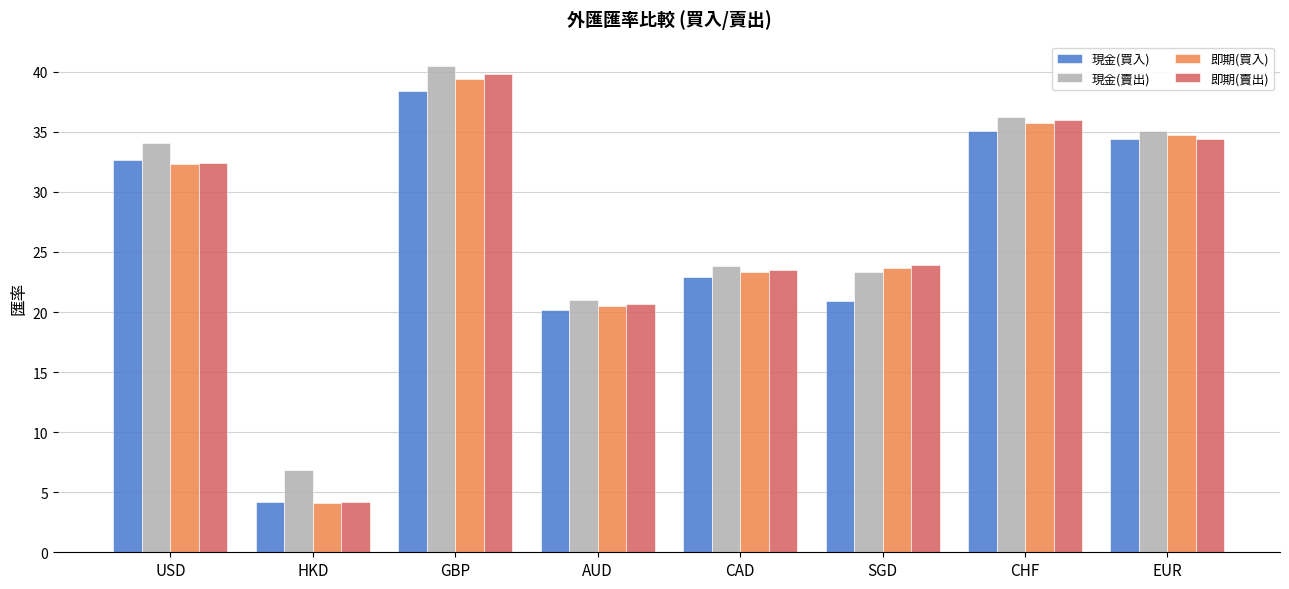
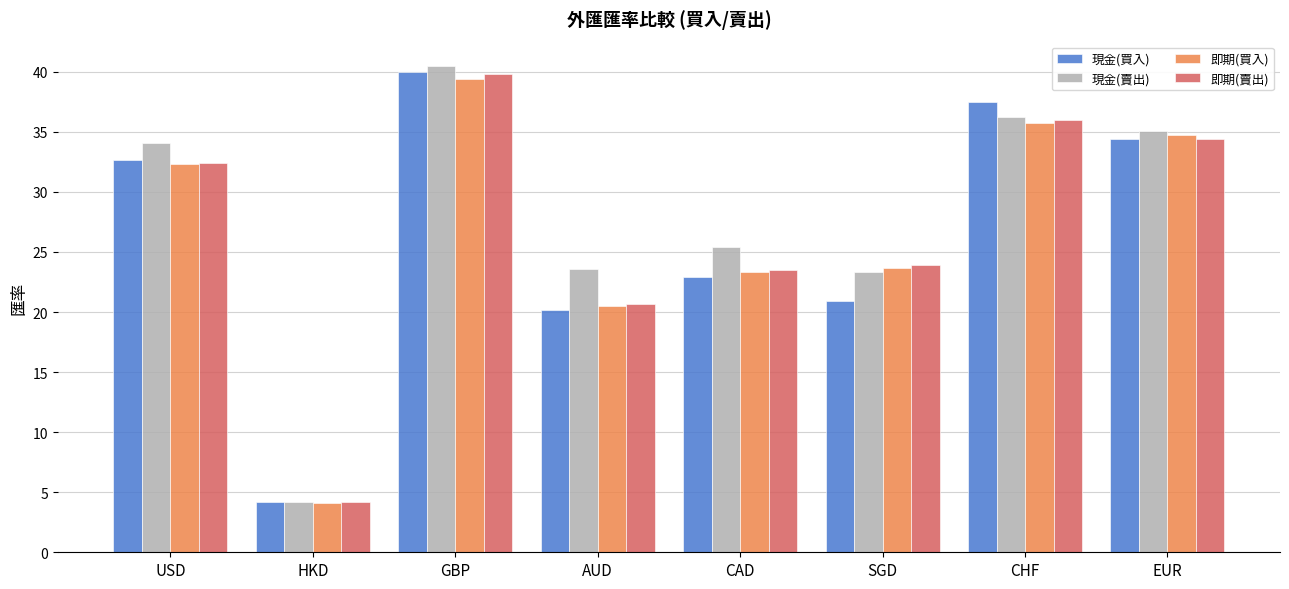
現金(賣出), HKD: 6.8 -> 4.2
現金(買入), GBP: 38.4 -> 40.0
現金(賣出), AUD: 21.0 -> 23.6
現金(賣出), CAD: 23.8 -> 25.5
現金(買入), CHF: 35.1 -> 37.5
